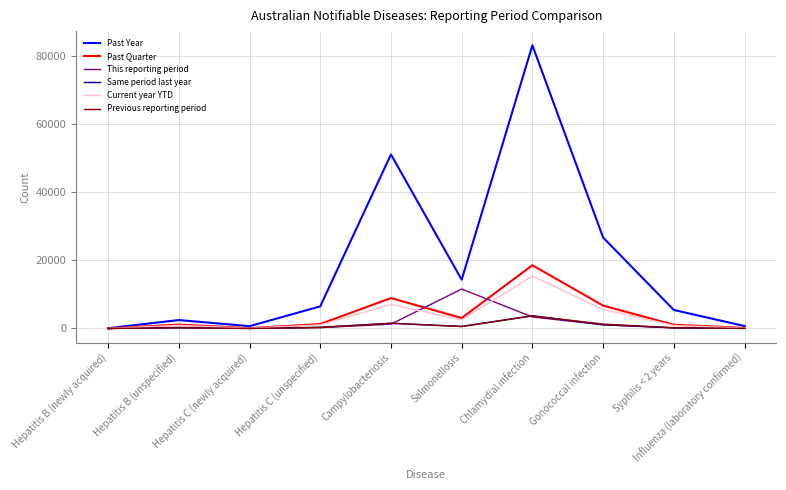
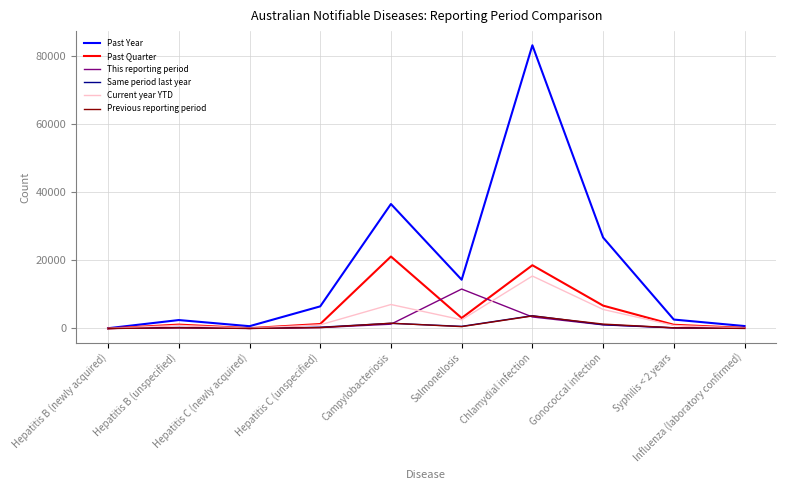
Past Year, Campylobacteriosis: 51000 -> 37000
Past Quarter, Campylobacteriosis: 9000 -> 21000
Past Year, Syphilis < 2 years: 5000 -> 3000
